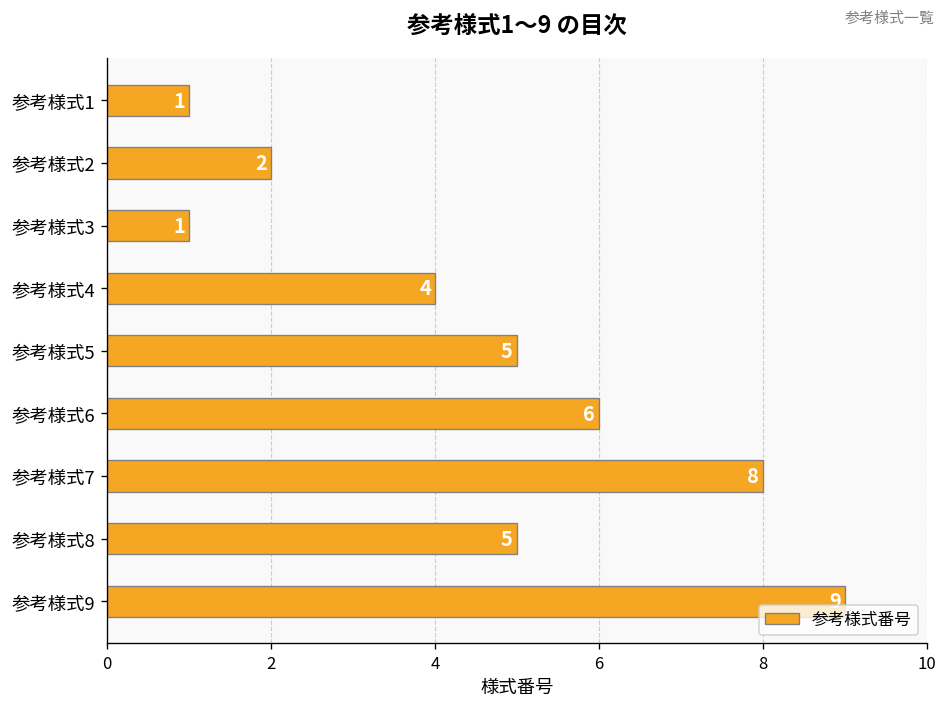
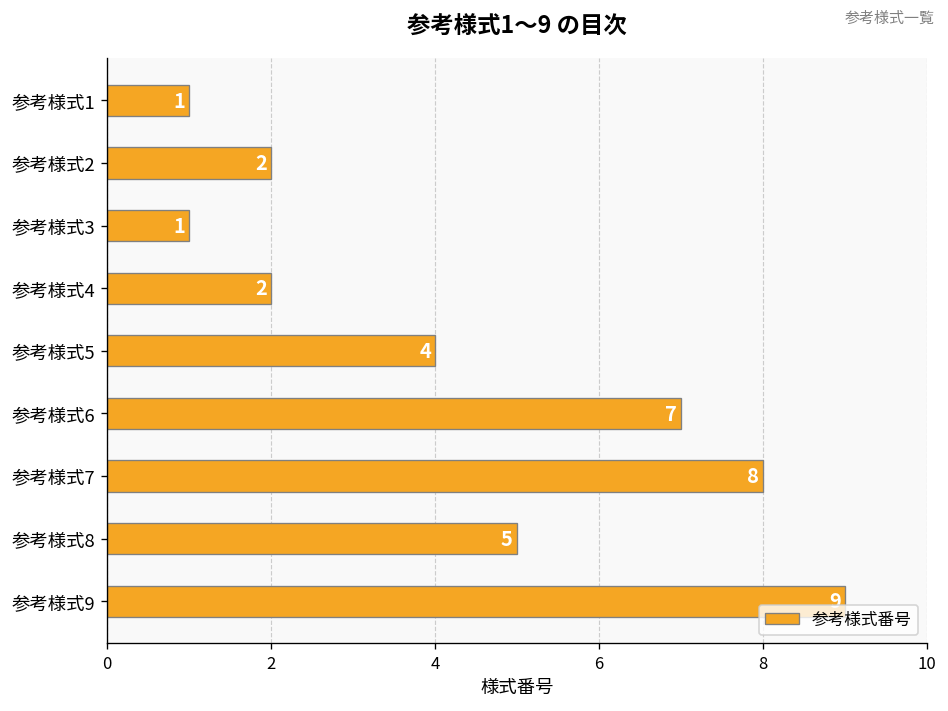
参考様式4: 4 -> 2
参考様式5: 5 -> 4
参考様式6: 6 -> 7
